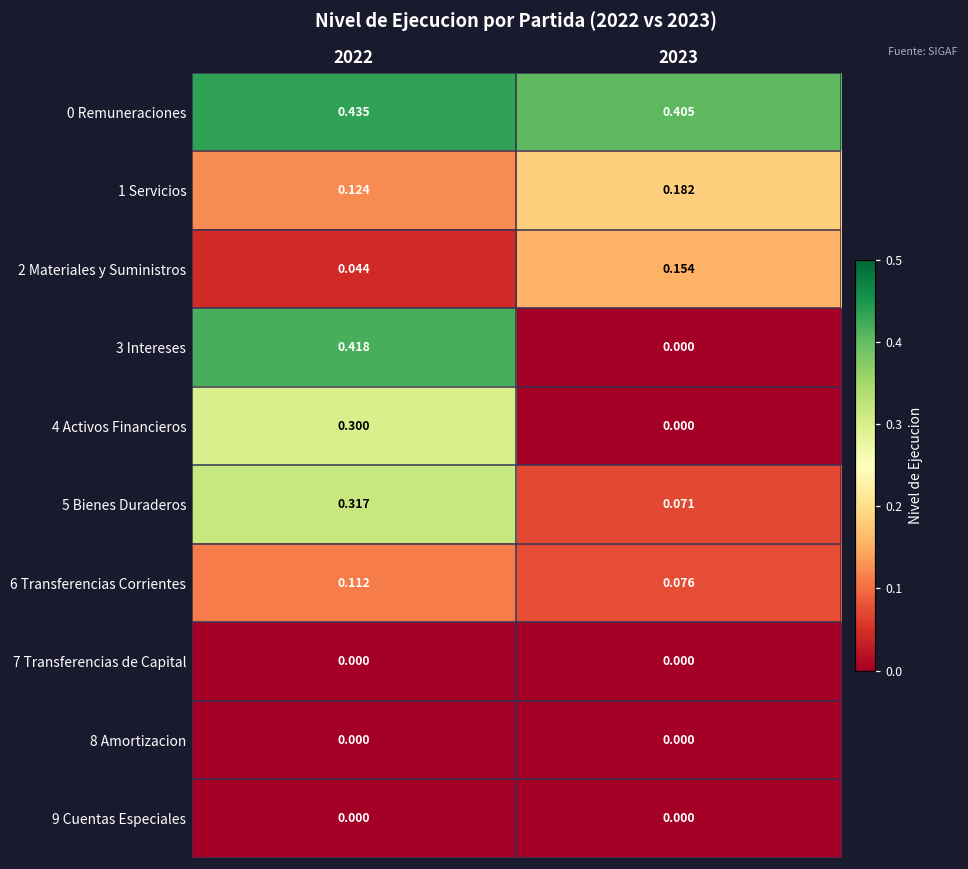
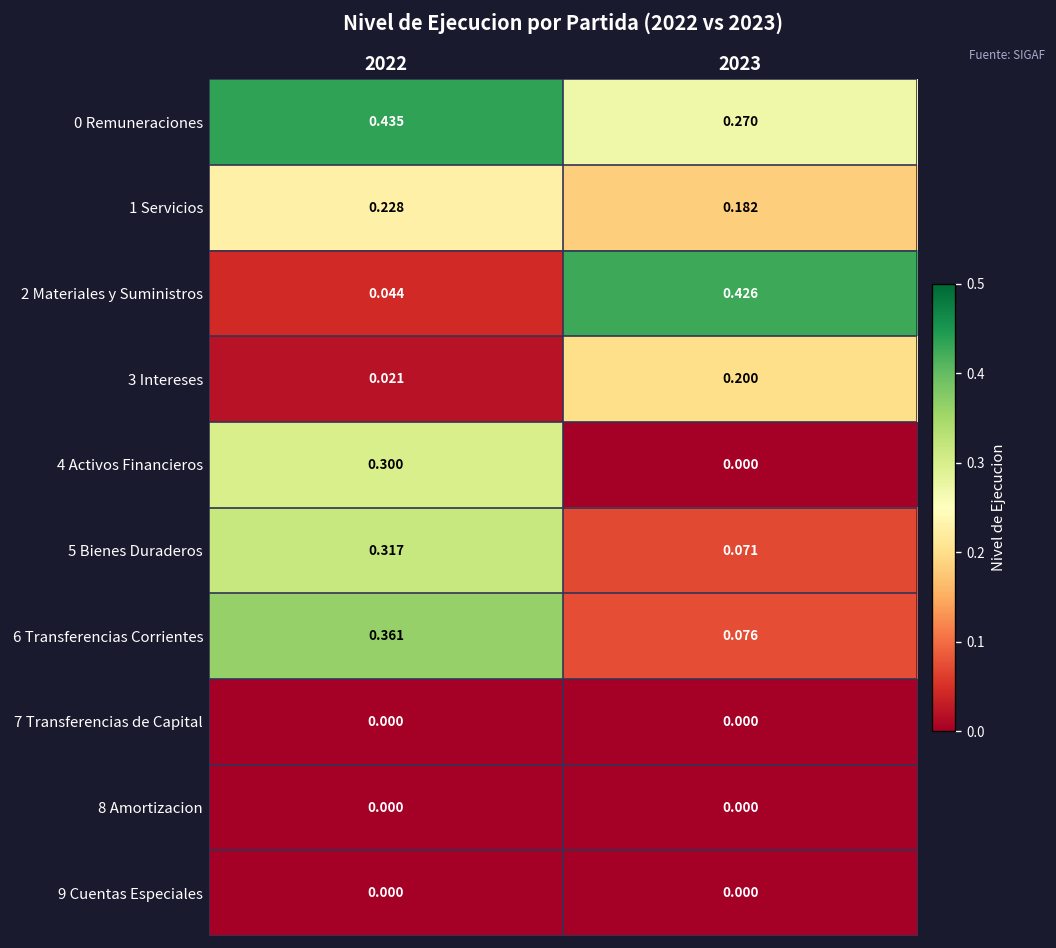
0 Remuneraciones, 2023: 0.405 -> 0.270
1 Servicios, 2022: 0.124 -> 0.228
2 Materiales y Suministros, 2023: 0.154 -> 0.426
3 Intereses, 2022: 0.418 -> 0.021
3 Intereses, 2023: 0.000 -> 0.200
6 Transferencias Corrientes, 2022: 0.112 -> 0.361
